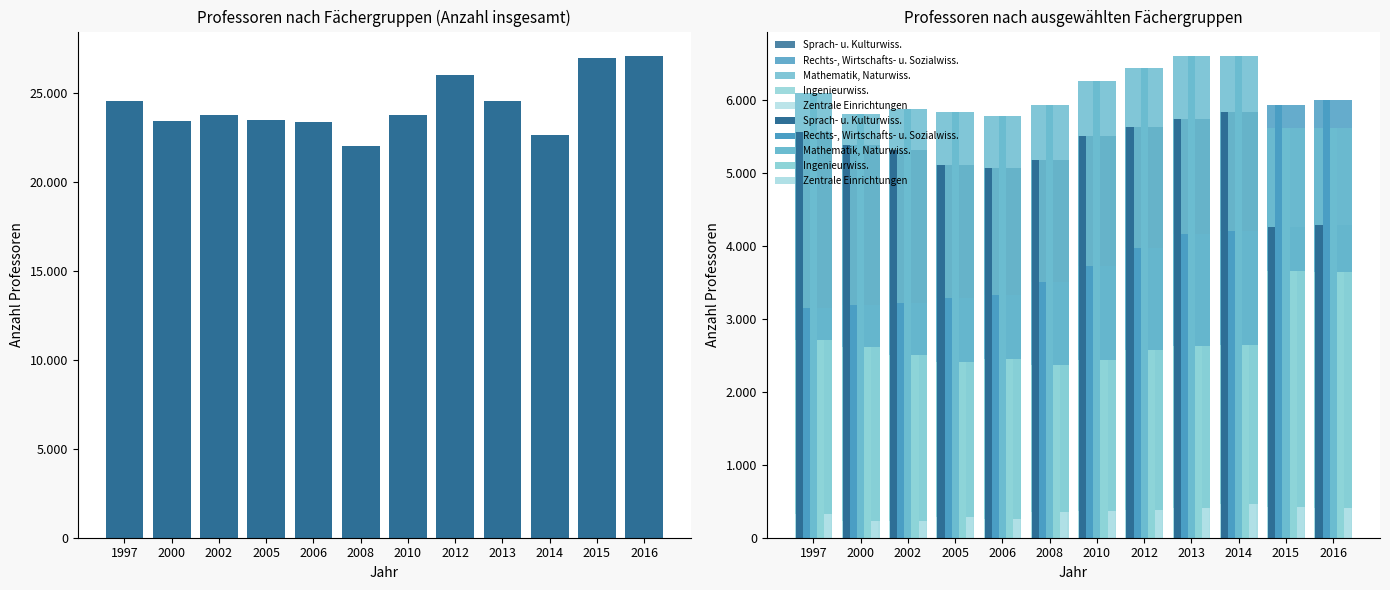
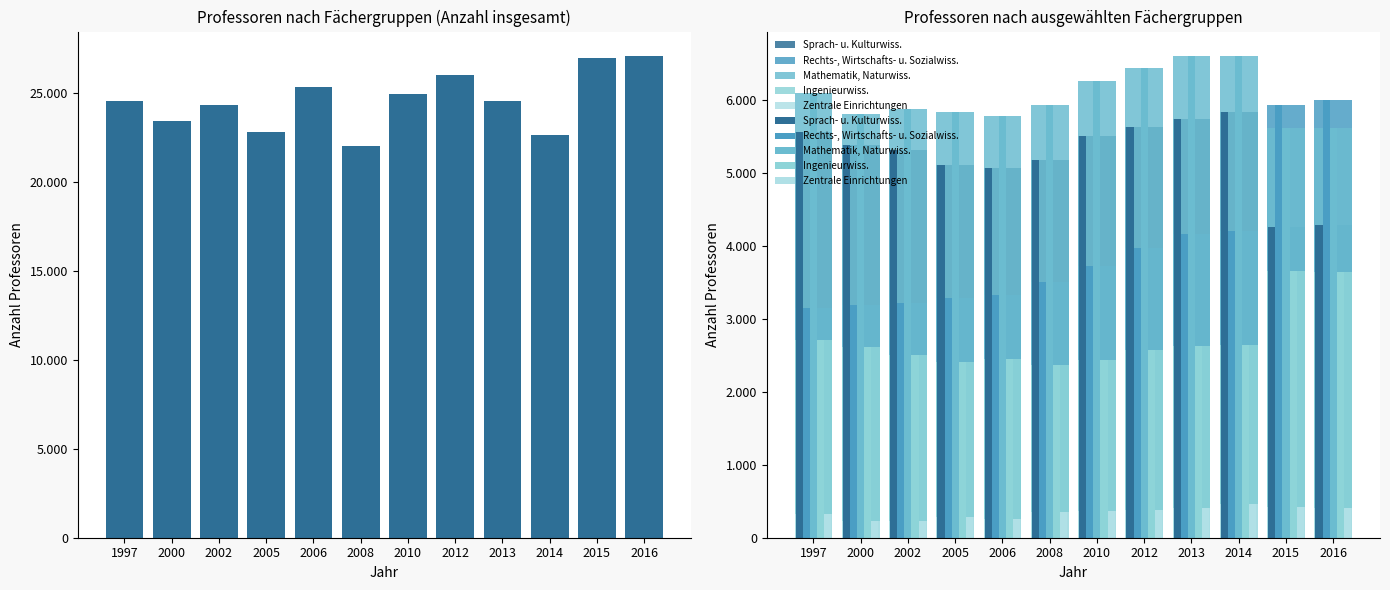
Professoren nach Fächergruppen (Anzahl insgesamt), 2002: 23.7 -> 24.3
Professoren nach Fächergruppen (Anzahl insgesamt), 2005: 23.5 -> 22.8
Professoren nach Fächergruppen (Anzahl insgesamt), 2006: 23.4 -> 25.3
Professoren nach Fächergruppen (Anzahl insgesamt), 2010: 23.8 -> 24.9
